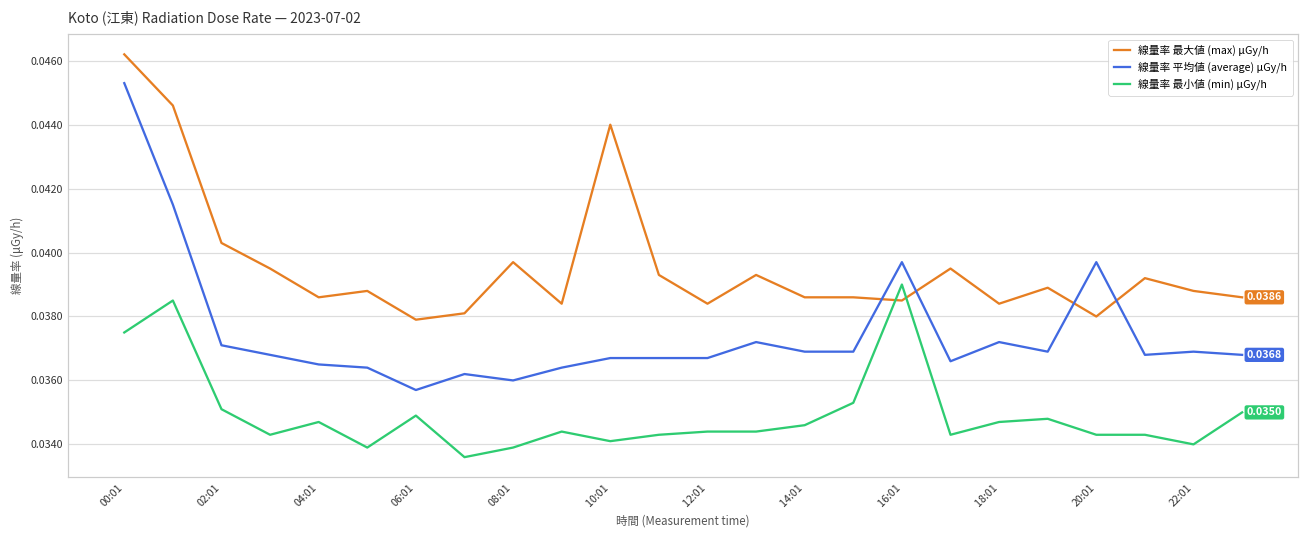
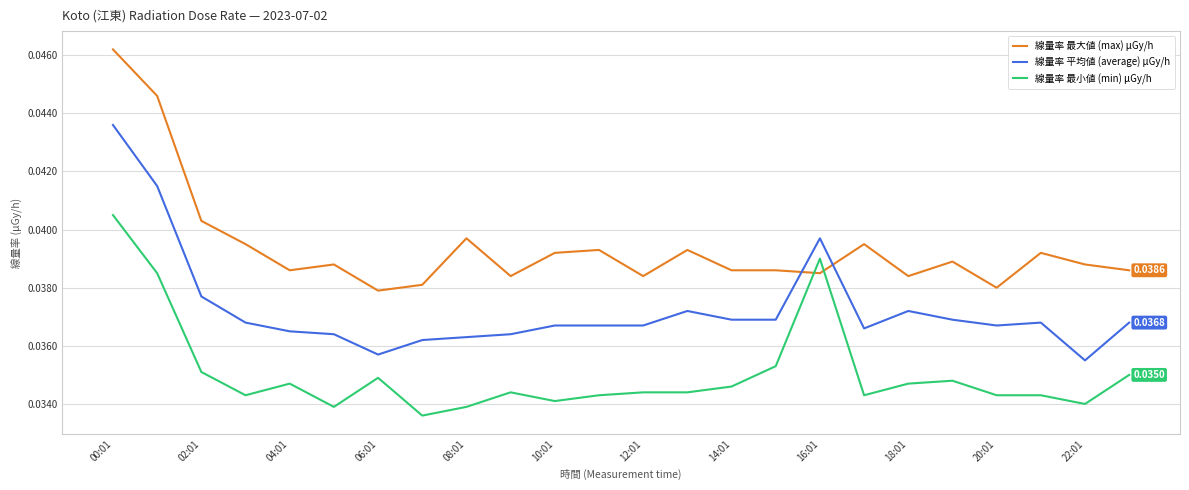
線量率 平均値 (average) μGy/h, 00:01: 0.0453 -> 0.0436
線量率 最小値 (min) μGy/h, 00:01: 0.0375 -> 0.0405
線量率 平均値 (average) μGy/h, 02:01: 0.0371 -> 0.0377
線量率 平均値 (average) μGy/h, 08:01: 0.0360 -> 0.0363
線量率 最大値 (max) μGy/h, 10:01: 0.0440 -> 0.0392
線量率 平均値 (average) μGy/h, 20:01: 0.0397 -> 0.0367
線量率 平均値 (average) μGy/h, 22:01: 0.0369 -> 0.0355
